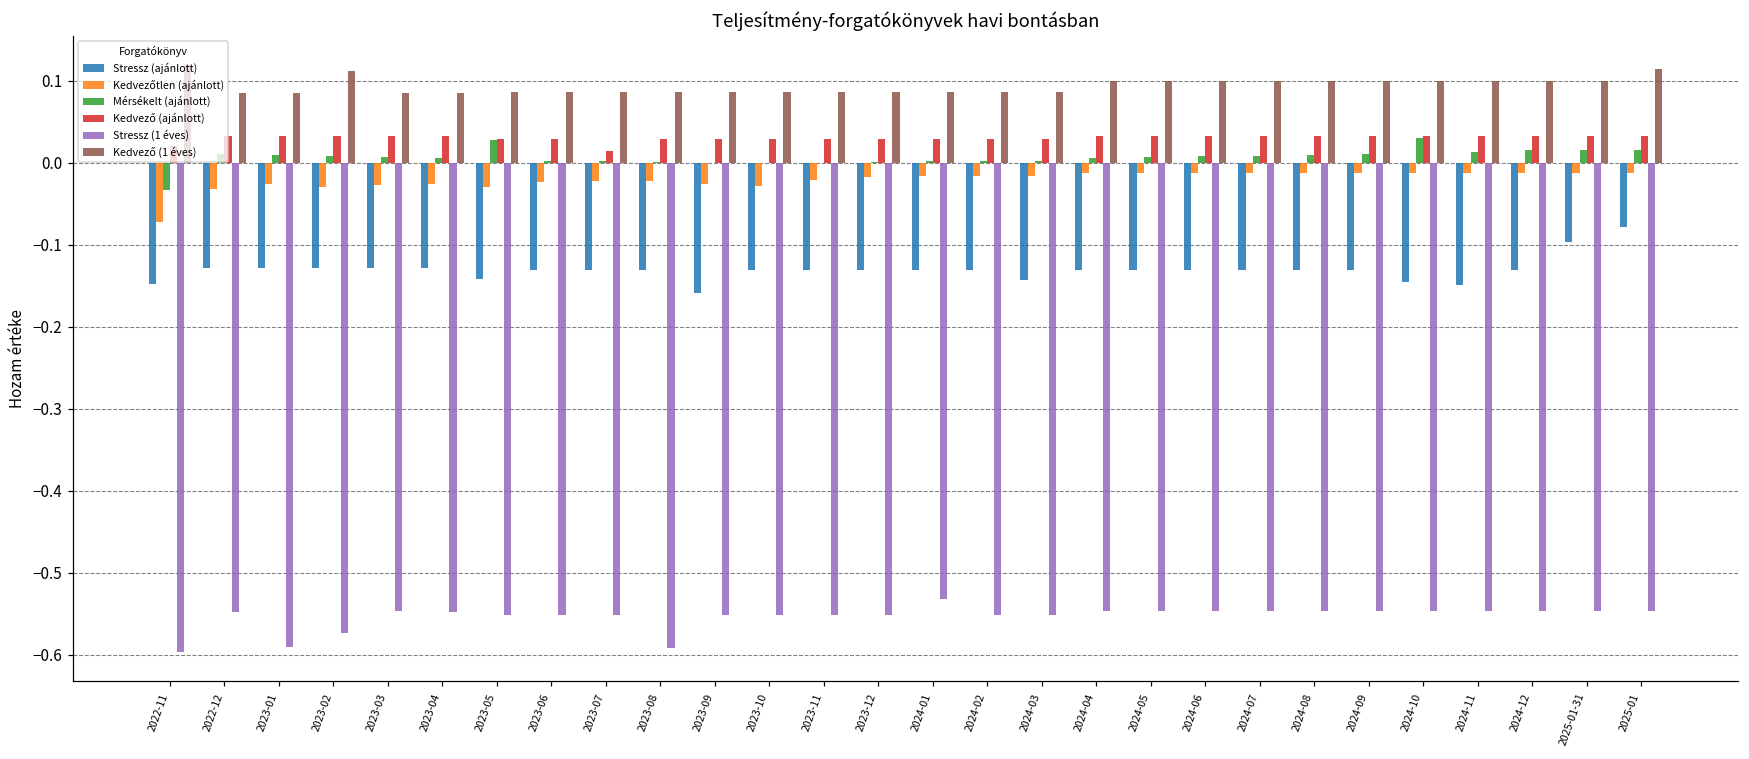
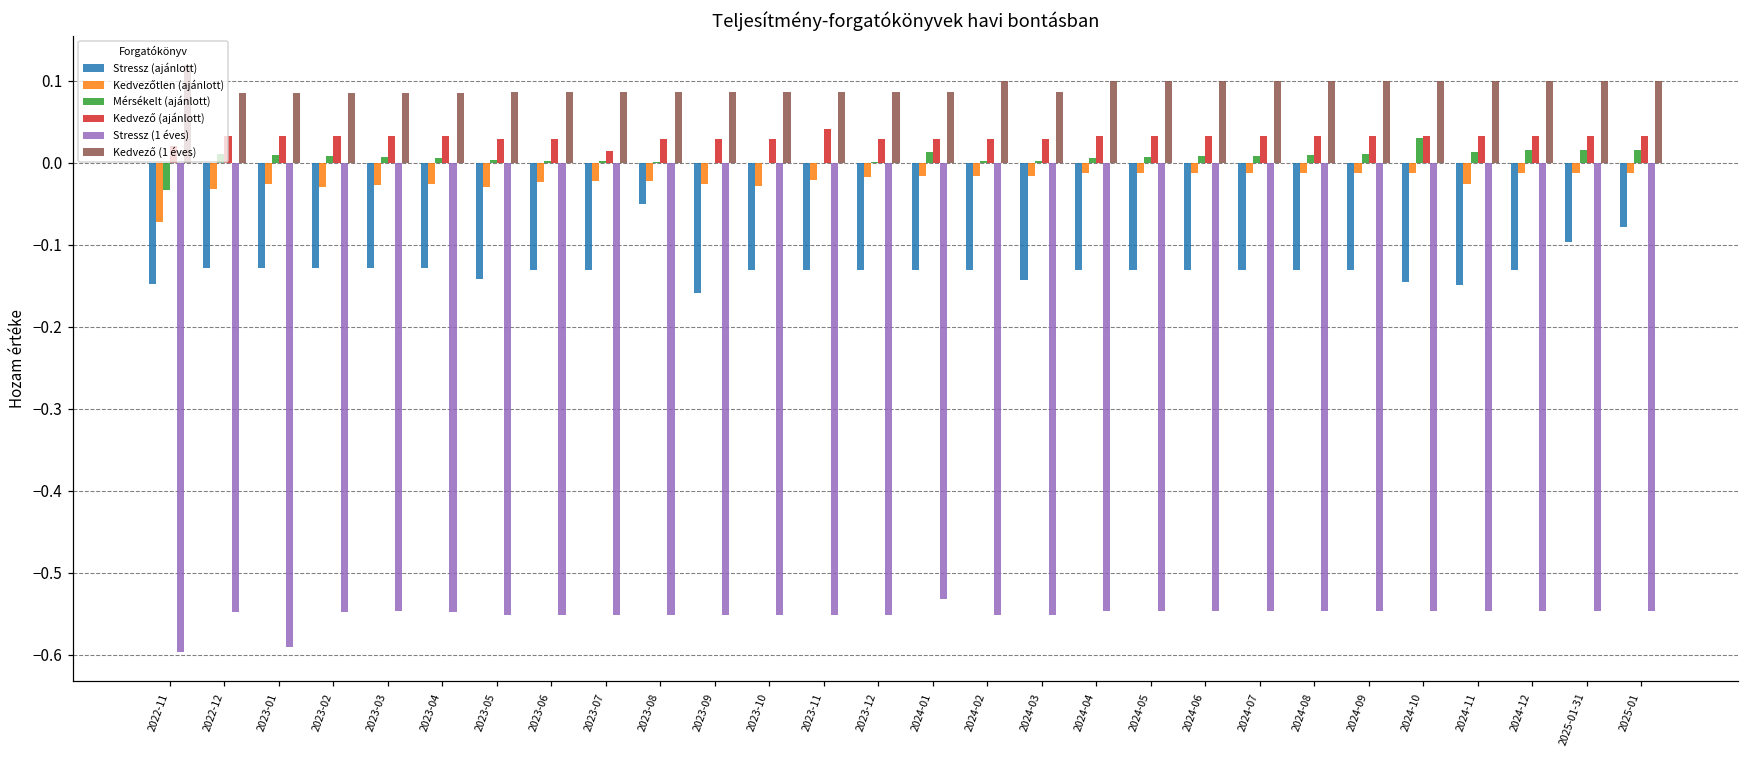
Stressz (1 éves), 2023-02: -0.57 -> -0.55
Kedvező (1 éves), 2023-02: 0.11 -> 0.09
Mérsékelt (ajánlott), 2023-05: 0.03 -> 0.00
Stressz (ajánlott), 2023-08: -0.13 -> -0.05
Stressz (1 éves), 2023-08: -0.59 -> -0.55
Kedvező (ajánlott), 2023-11: 0.03 -> 0.04
Mérsékelt (ajánlott), 2024-01: 0.00 -> 0.01
Kedvező (1 éves), 2024-02: 0.09 -> 0.10
Kedvezőtlen (ajánlott), 2024-11: -0.01 -> -0.03
Kedvező (1 éves), 2025-01: 0.11 -> 0.10
